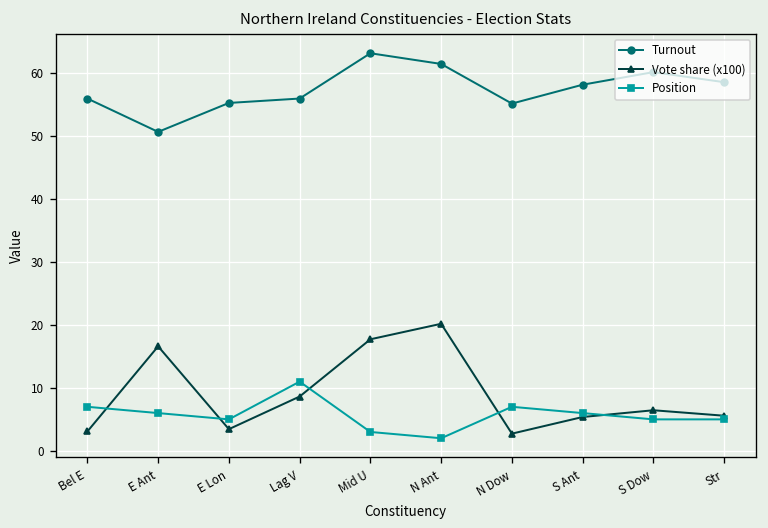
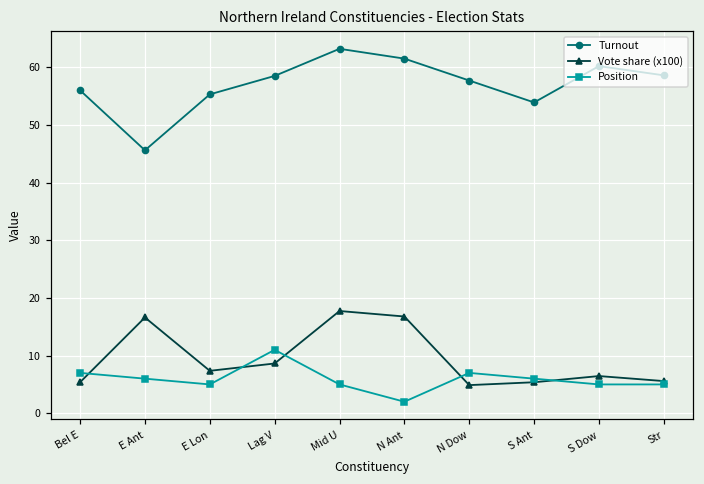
Vote share (x100), Bel E: 3 -> 5
Turnout, E Ant: 51 -> 46
Vote share (x100), E Lon: 3 -> 7
Turnout, Lag V: 56 -> 59
Position, Mid U: 3 -> 5
Vote share (x100), N Ant: 20 -> 17
Turnout, N Dow: 55 -> 58
Vote share (x100), N Dow: 3 -> 5
Turnout, S Ant: 58 -> 54
